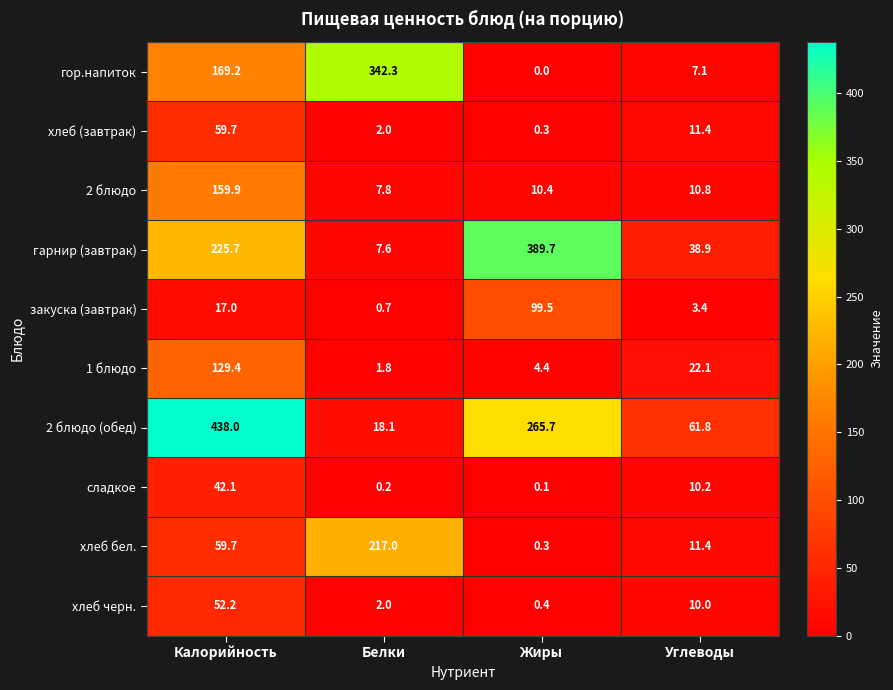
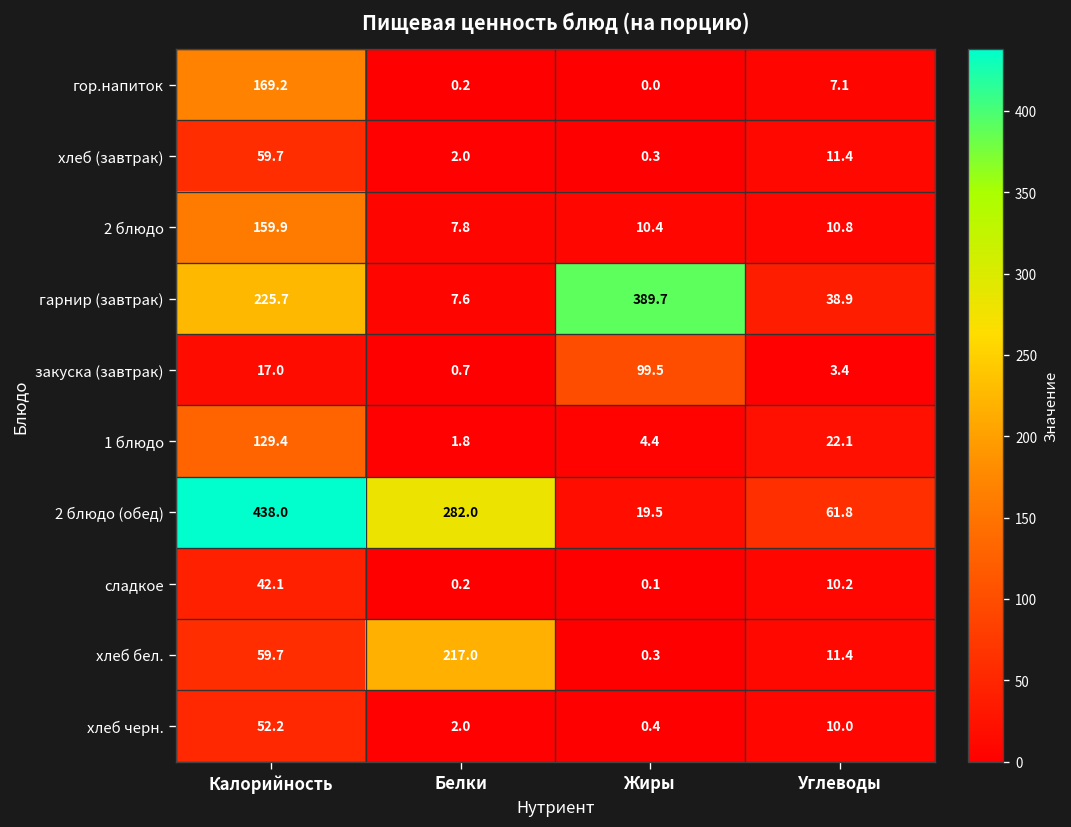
гор.напиток, Белки: 342.3 -> 0.2
2 блюдо (обед), Белки: 18.1 -> 282.0
2 блюдо (обед), Жиры: 265.7 -> 19.5
